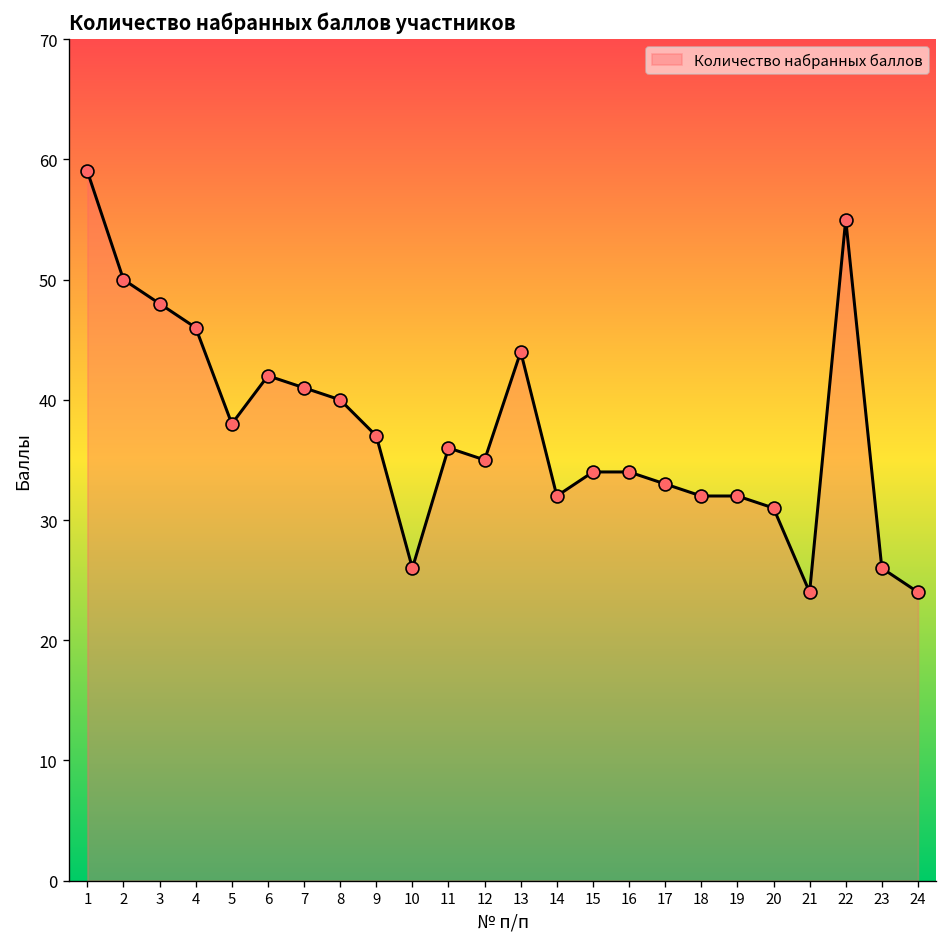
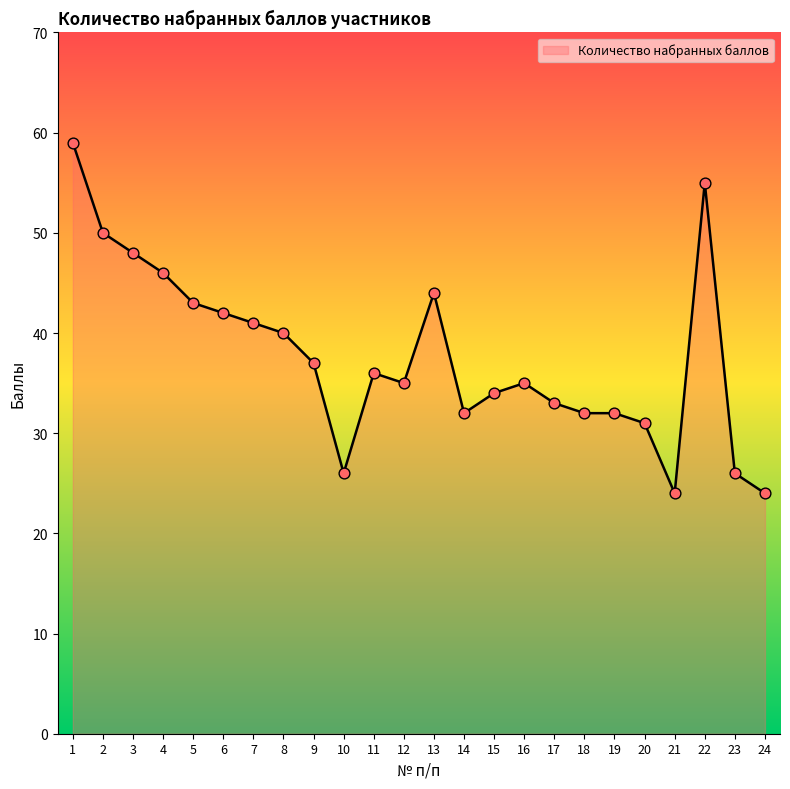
5: 38 -> 43
16: 34 -> 35
